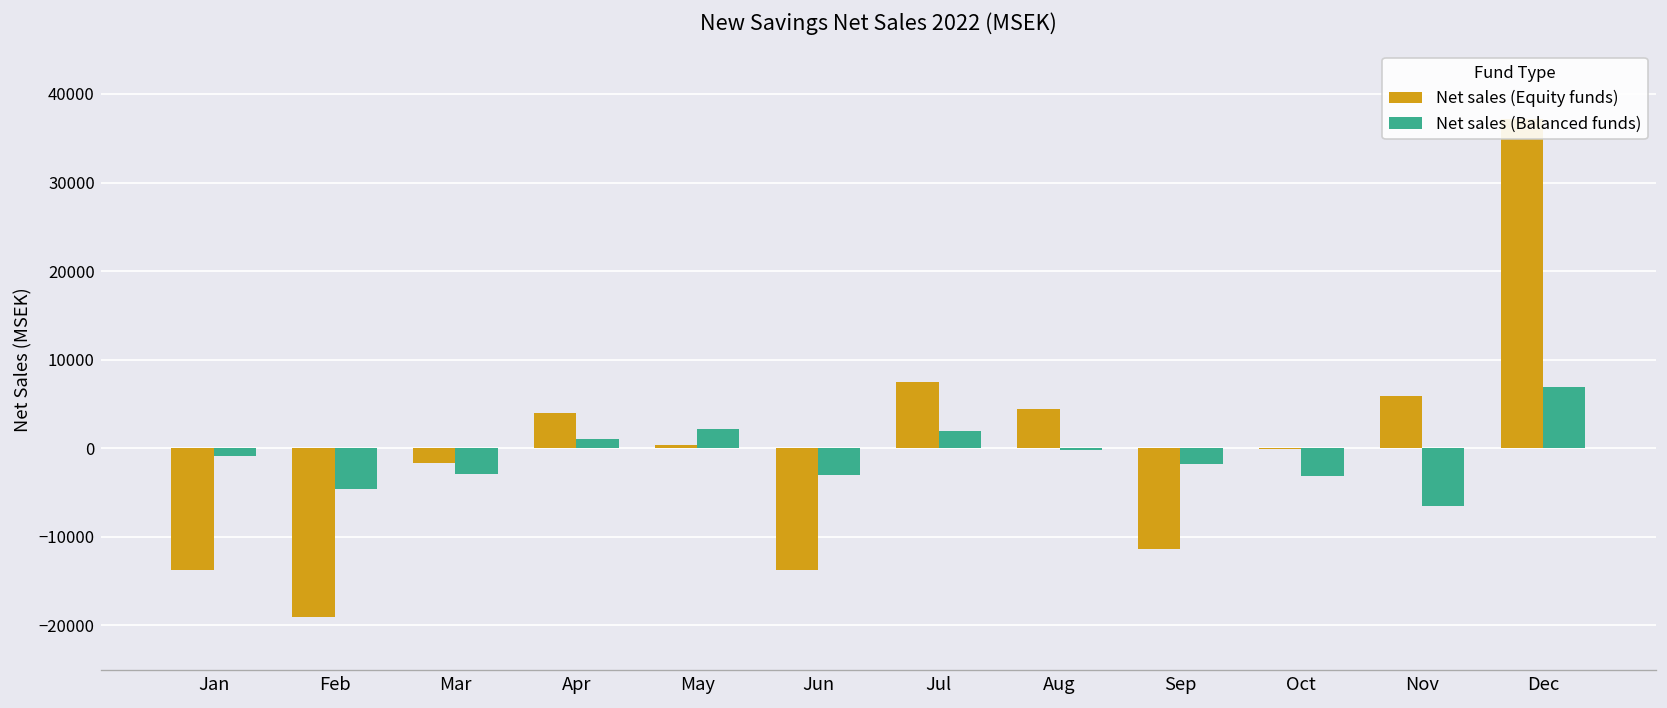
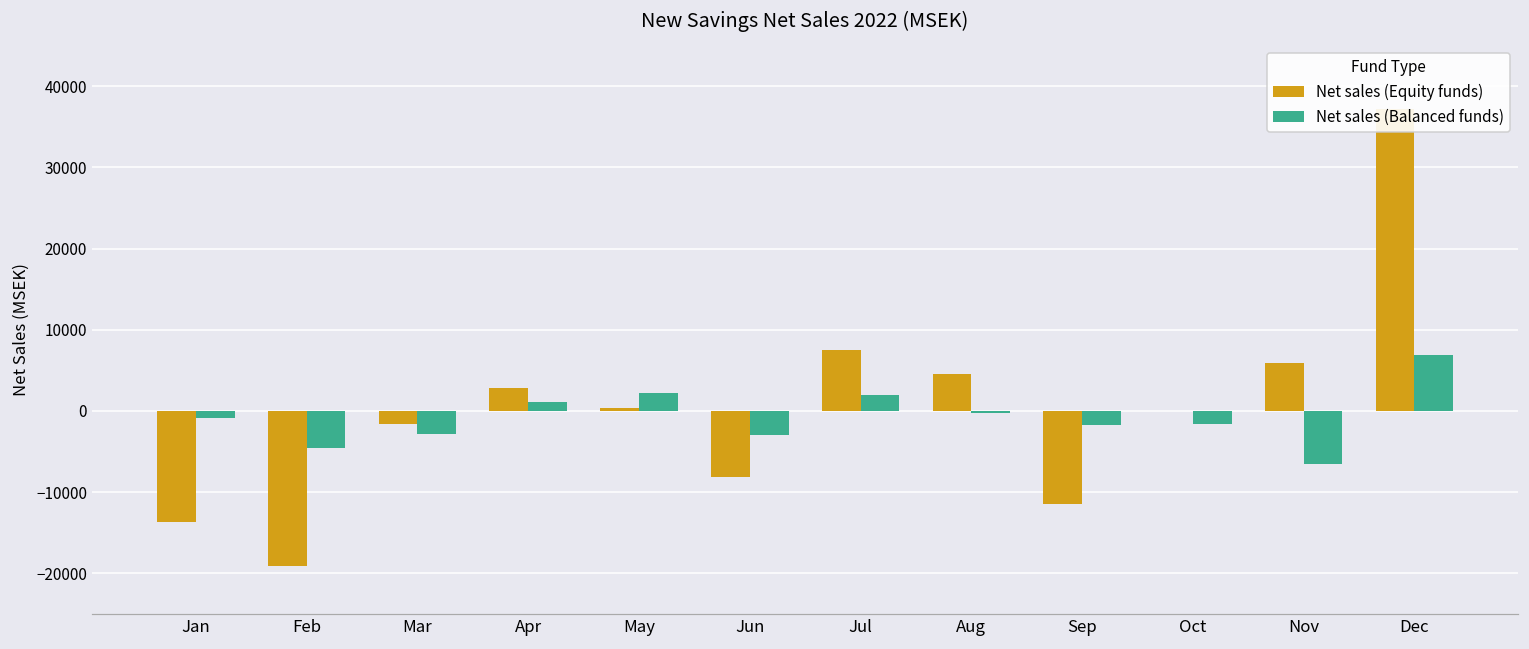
Net sales (Equity funds), Apr: 4000 -> 3000
Net sales (Equity funds), Jun: -14000 -> -8000
Net sales (Balanced funds), Oct: -3000 -> -2000
